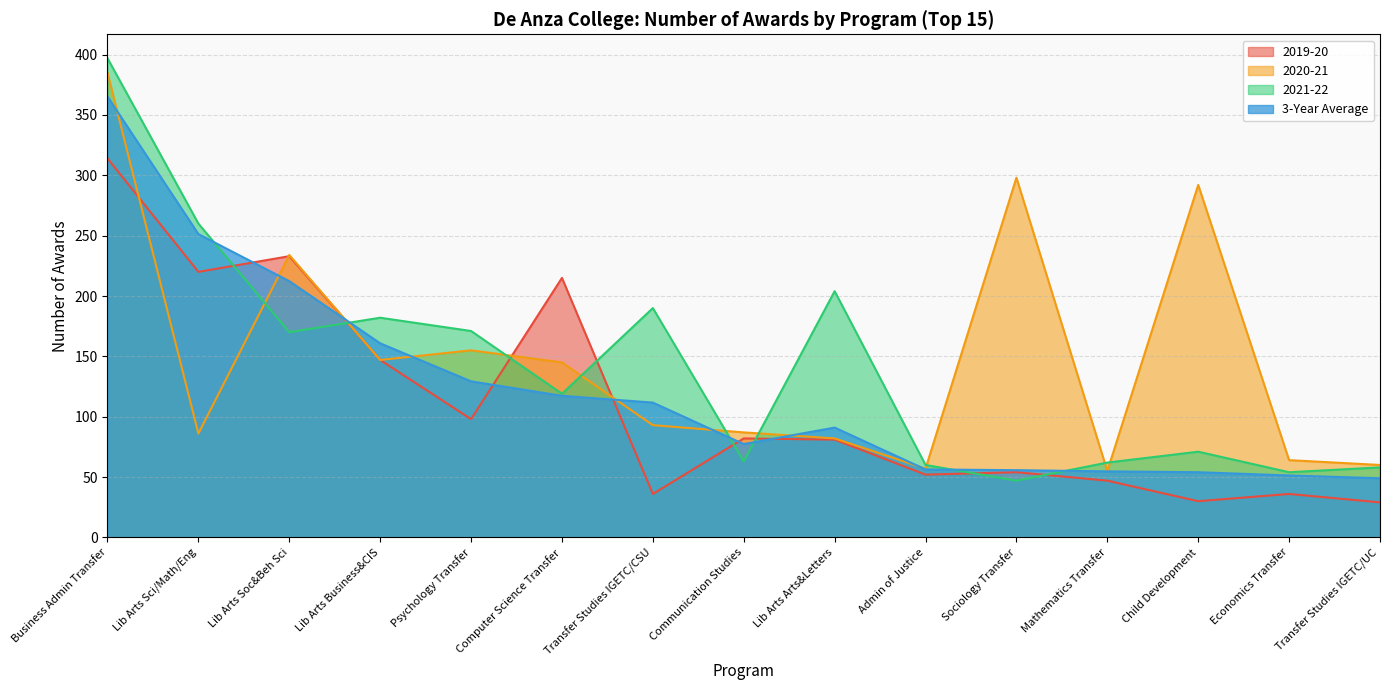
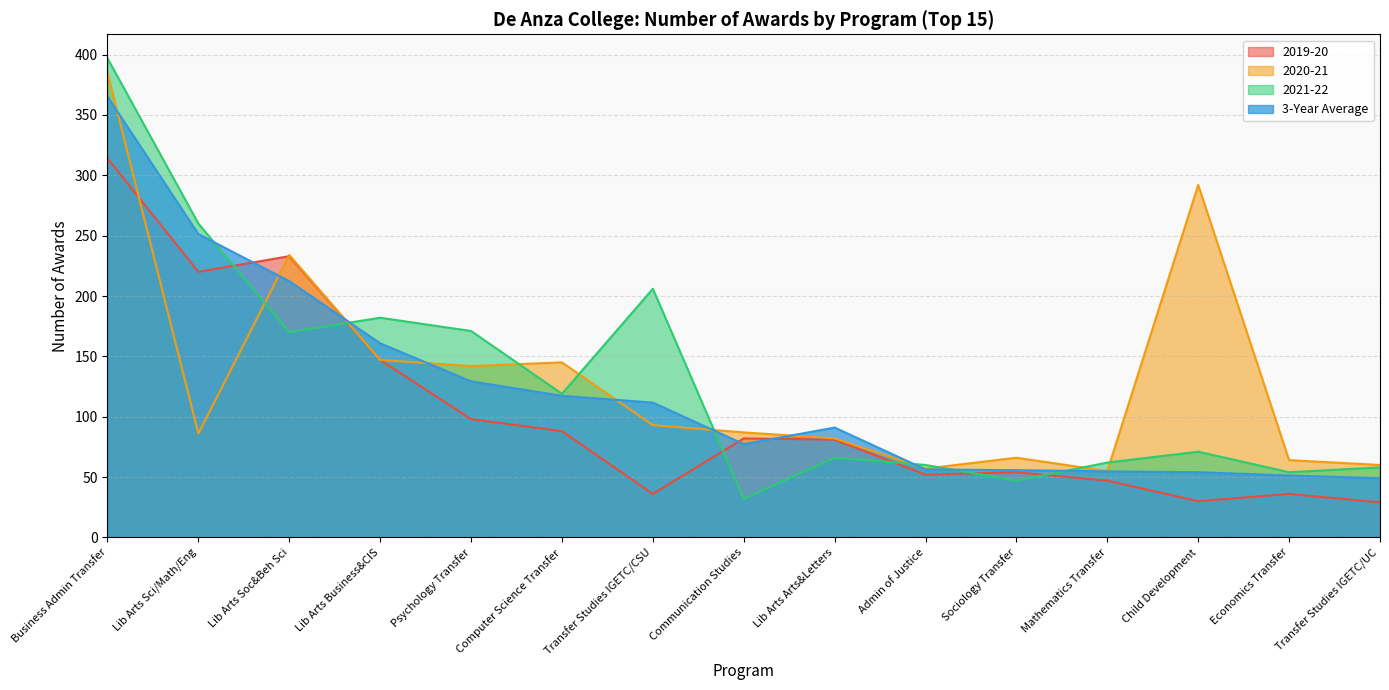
2020-21, Psychology Transfer: 155 -> 142
2019-20, Computer Science Transfer: 215 -> 88
2021-22, Transfer Studies IGETC/CSU: 190 -> 206
2021-22, Communication Studies: 63 -> 32
2021-22, Lib Arts Arts&Letters: 204 -> 66
2020-21, Sociology Transfer: 298 -> 66
